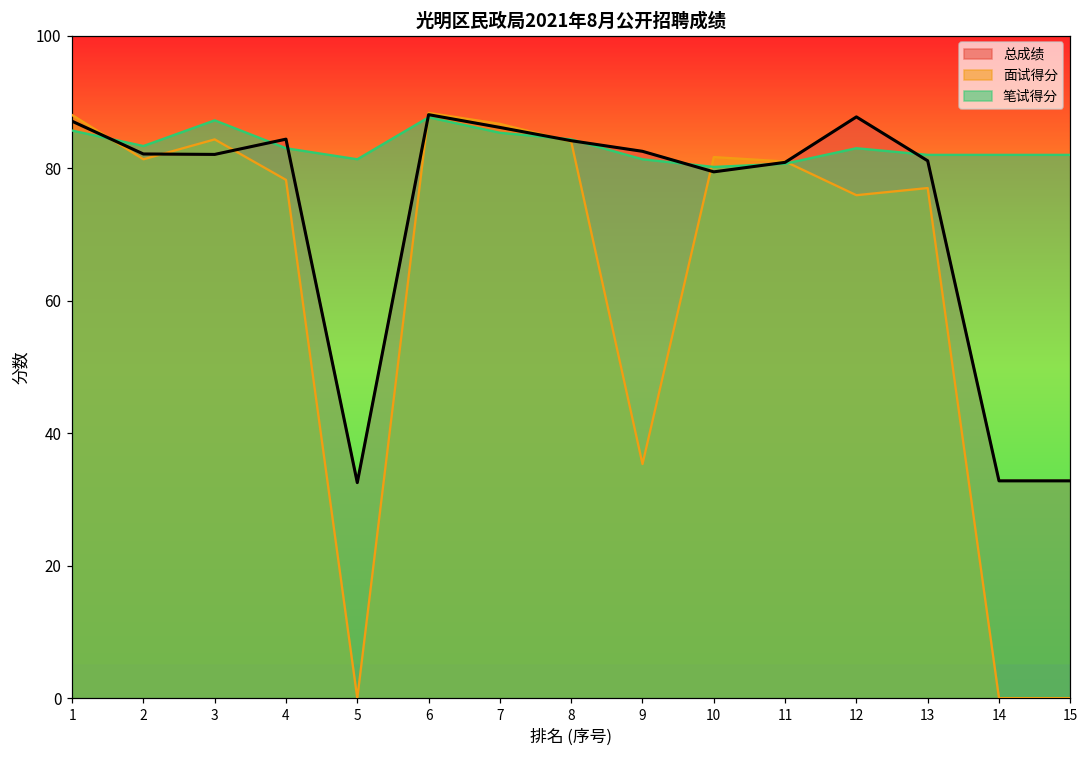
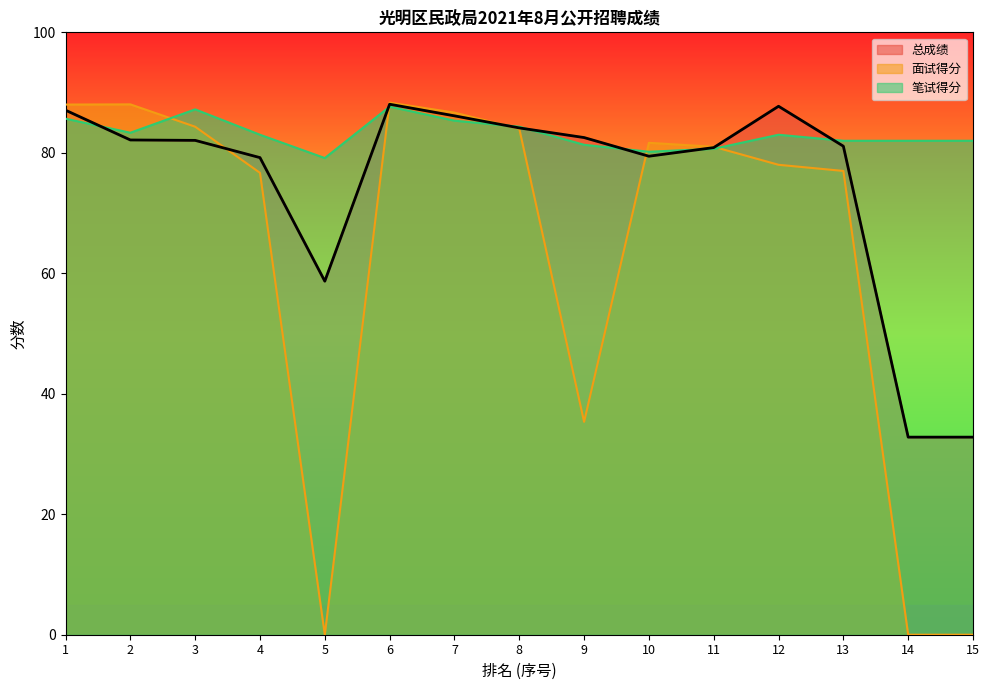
面试得分, 2: 81 -> 88
总成绩, 4: 84 -> 79
面试得分, 4: 78 -> 77
总成绩, 5: 33 -> 59
笔试得分, 5: 81 -> 79
面试得分, 12: 76 -> 78
